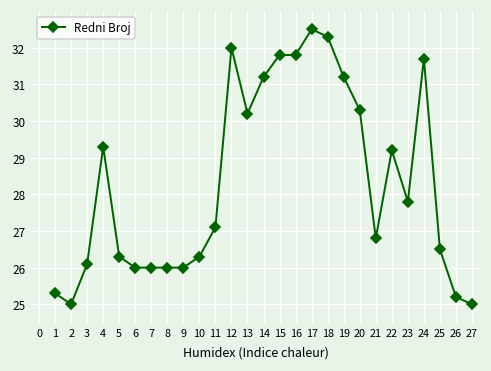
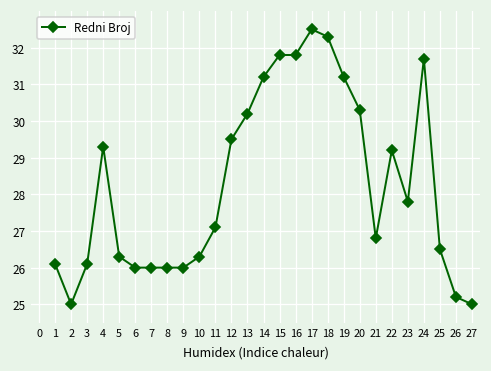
1: 25.3 -> 26.1
12: 32.0 -> 29.5
